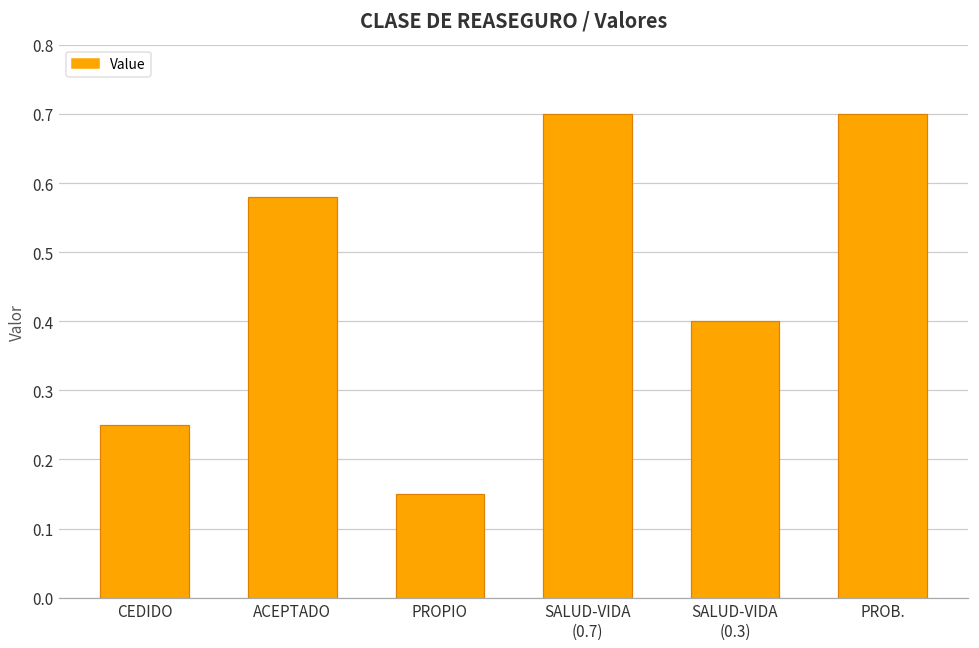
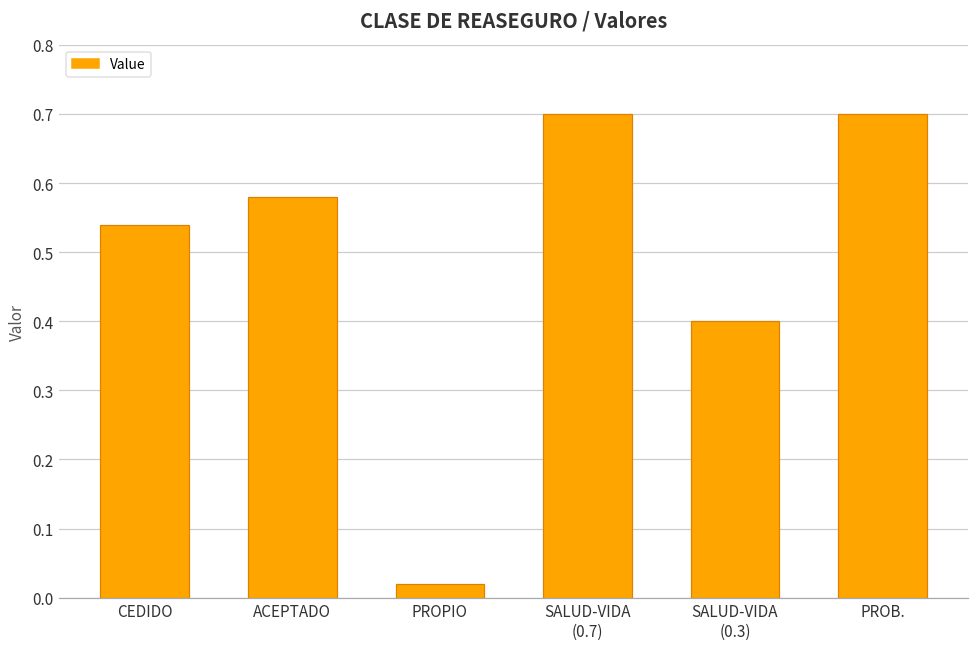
CEDIDO: 0.25 -> 0.54
PROPIO: 0.15 -> 0.02
